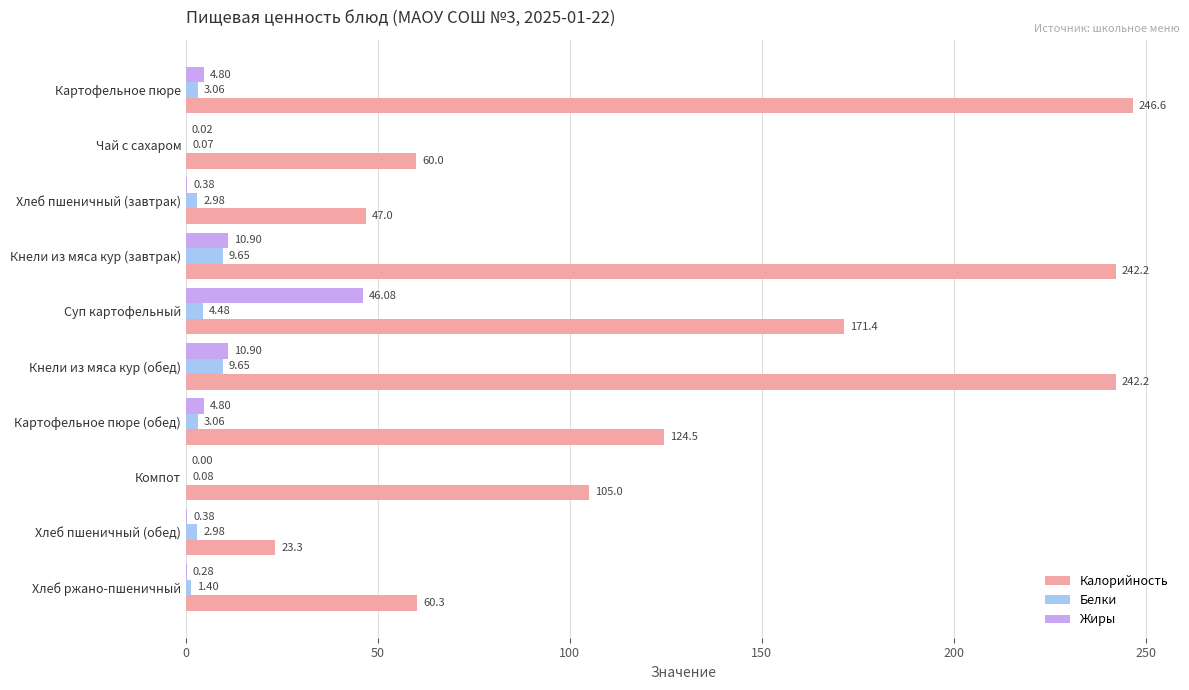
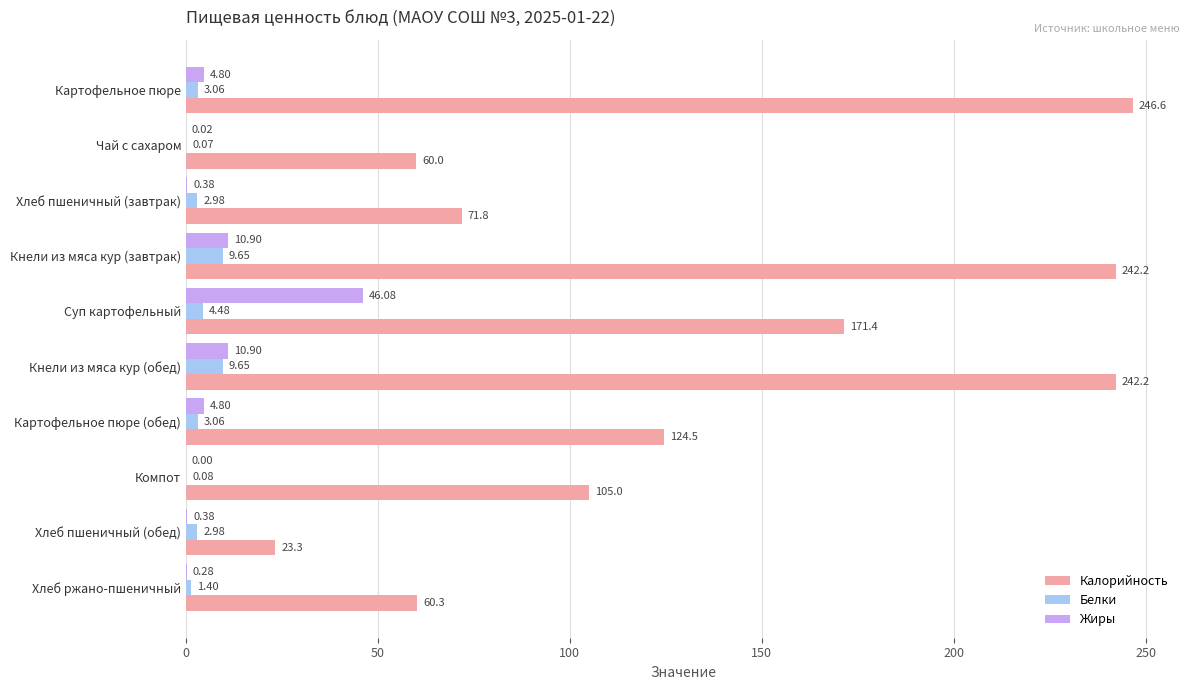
Калорийность, Хлеб пшеничный (завтрак): 47.0 -> 71.8
